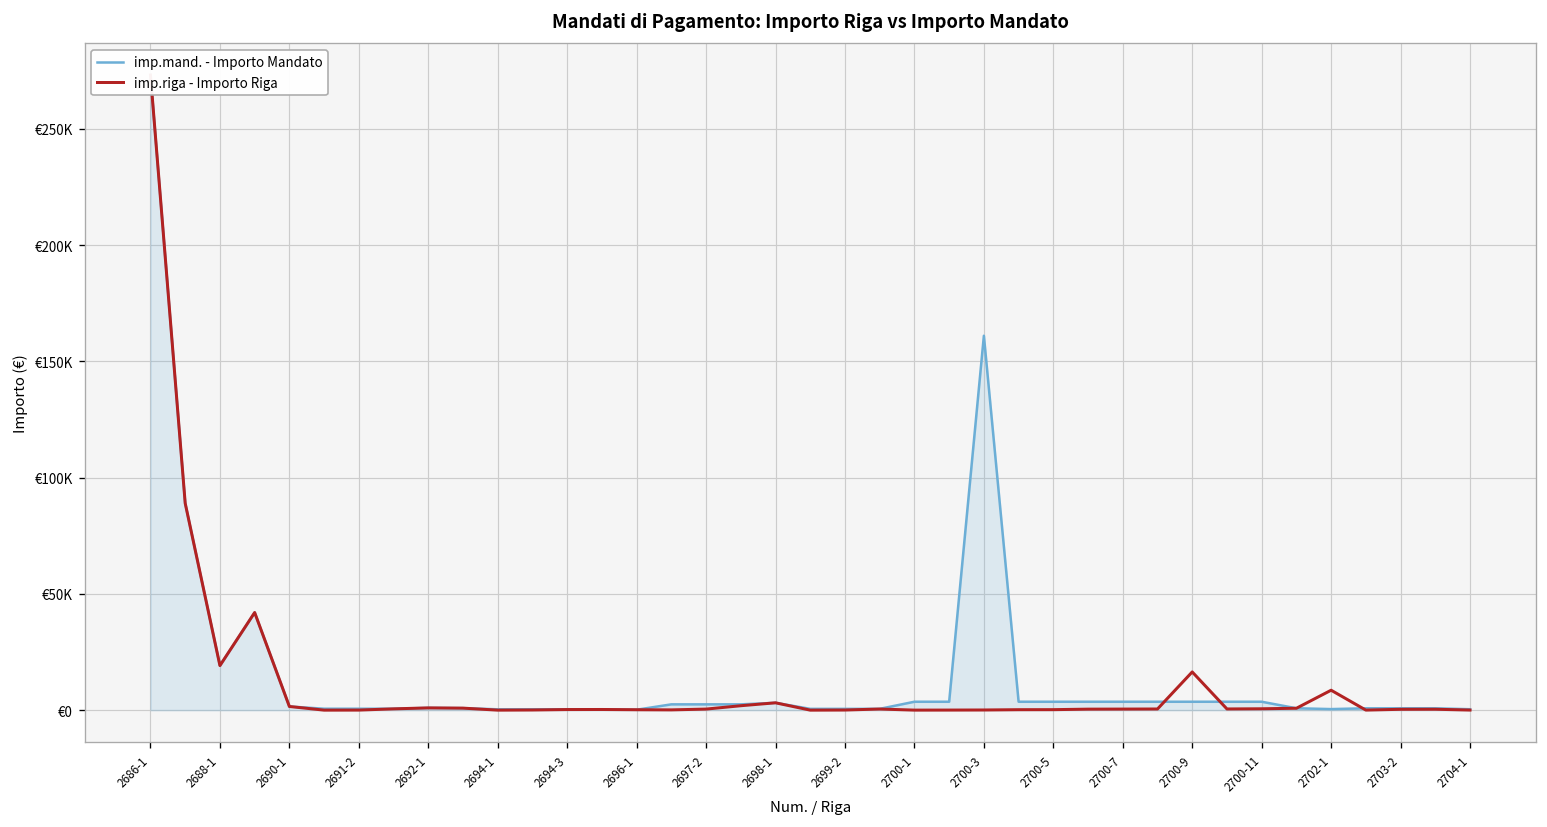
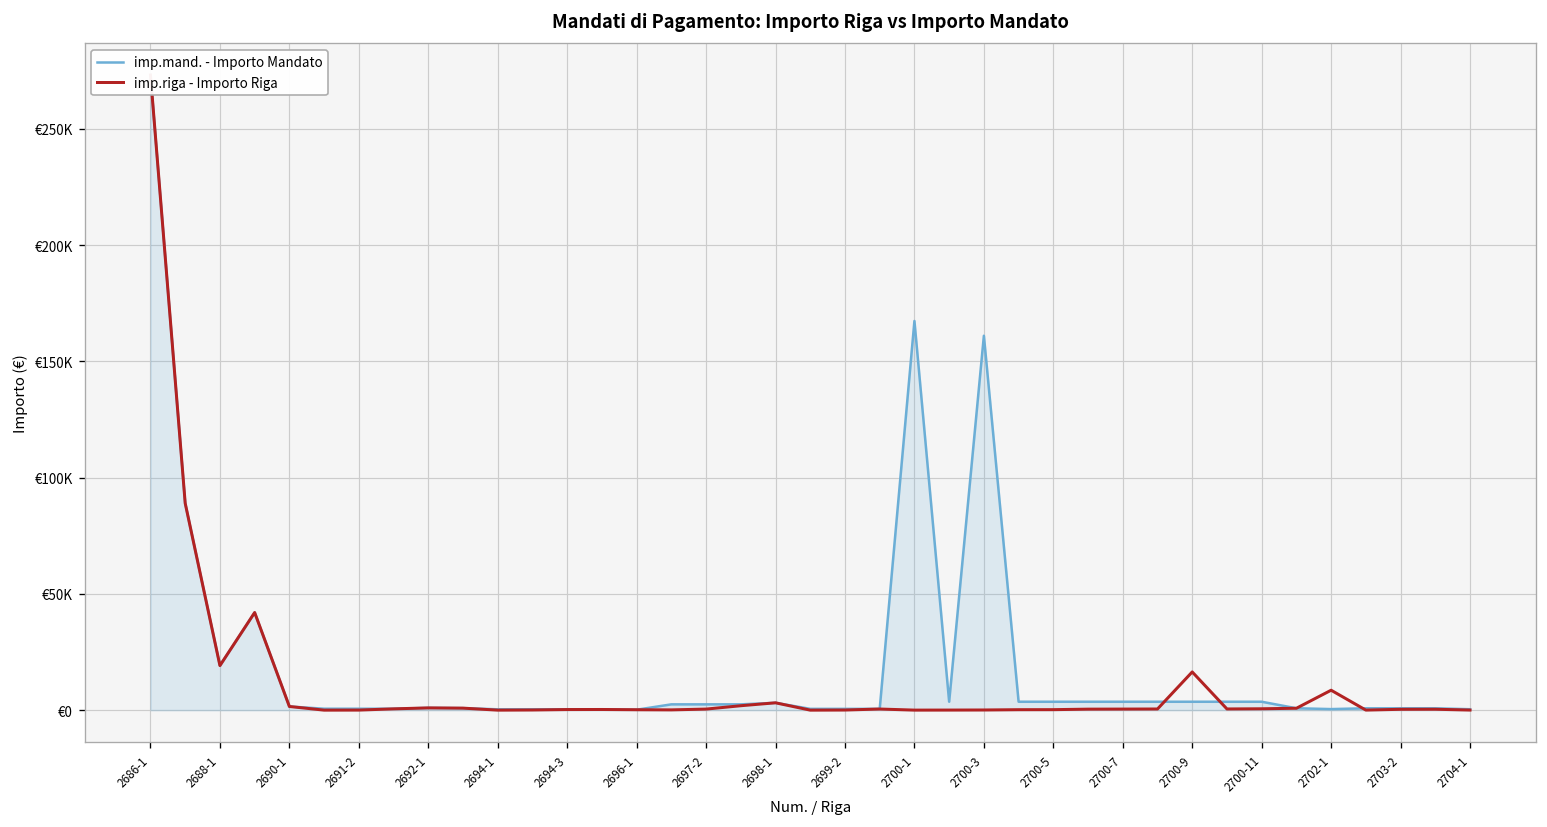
imp.mand. - Importo Mandato, 2700-1: €4000 -> €167000
